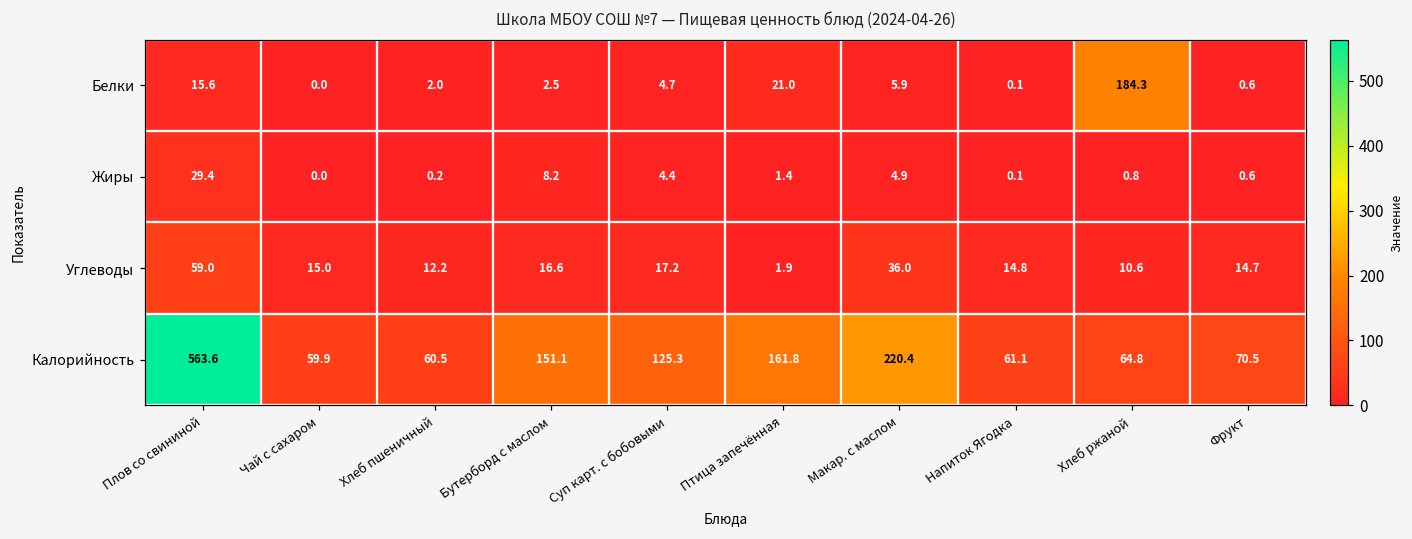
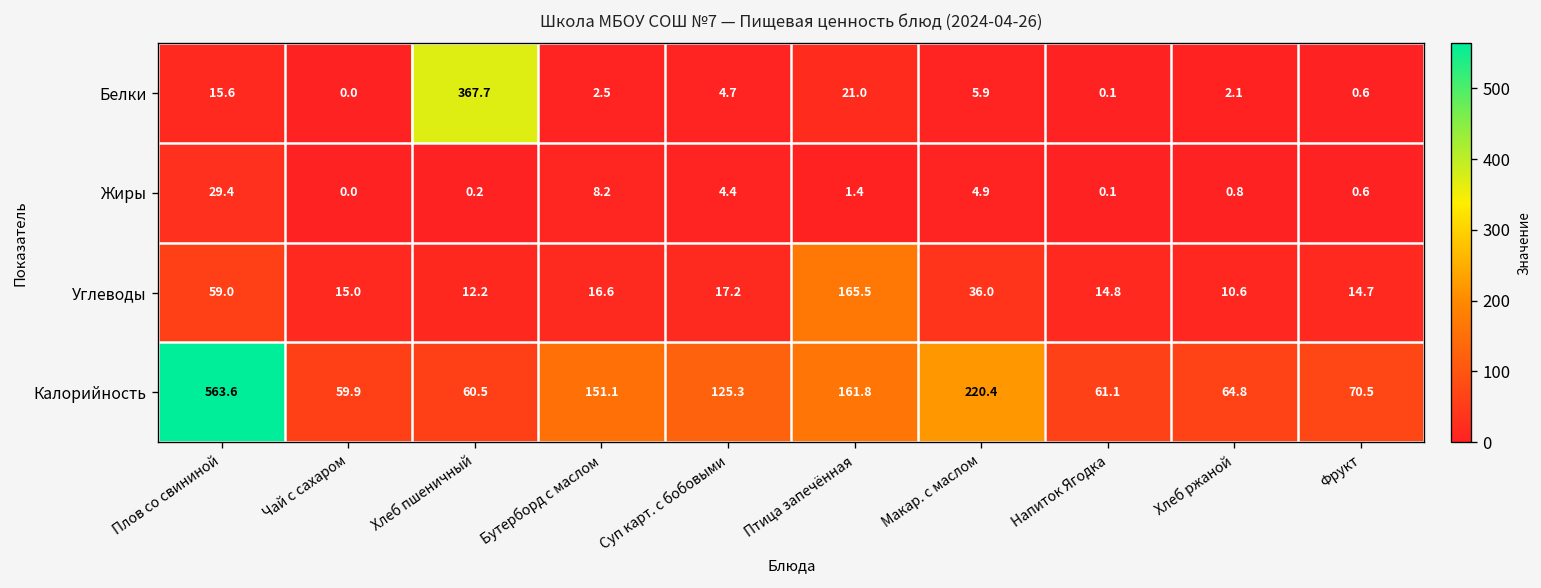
Белки, Хлеб пшеничный: 2.0 -> 367.7
Белки, Хлеб ржаной: 184.3 -> 2.1
Углеводы, Птица запечённая: 1.9 -> 165.5
